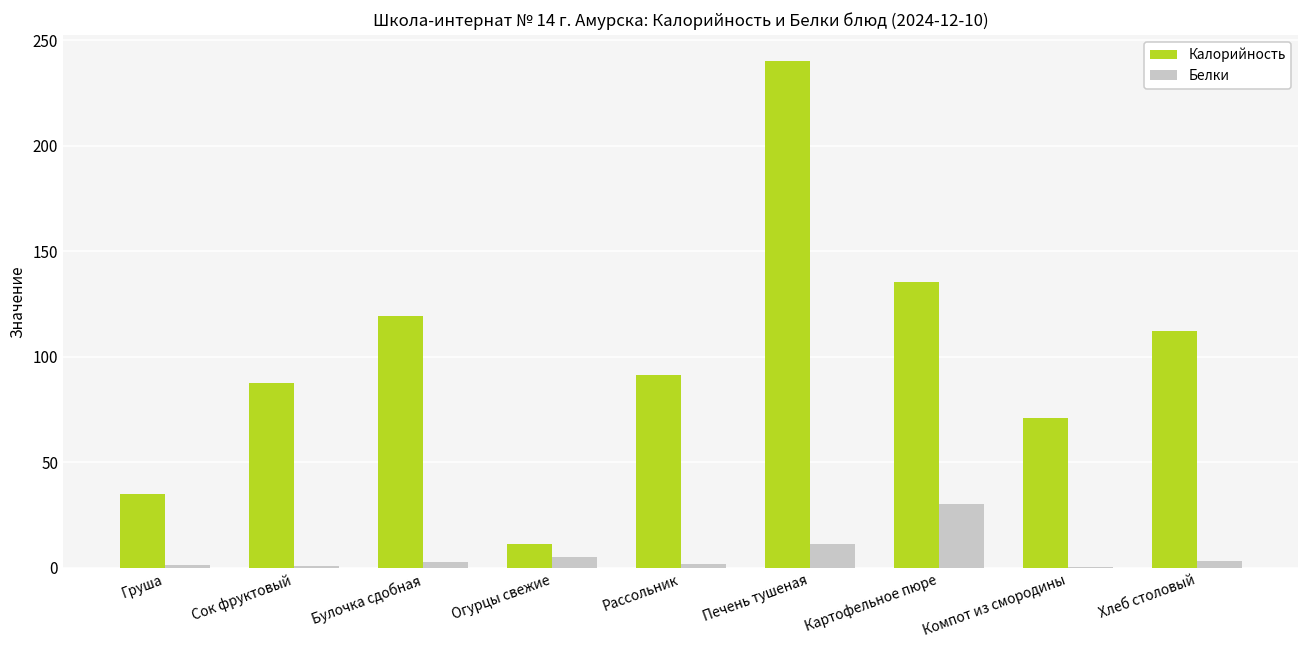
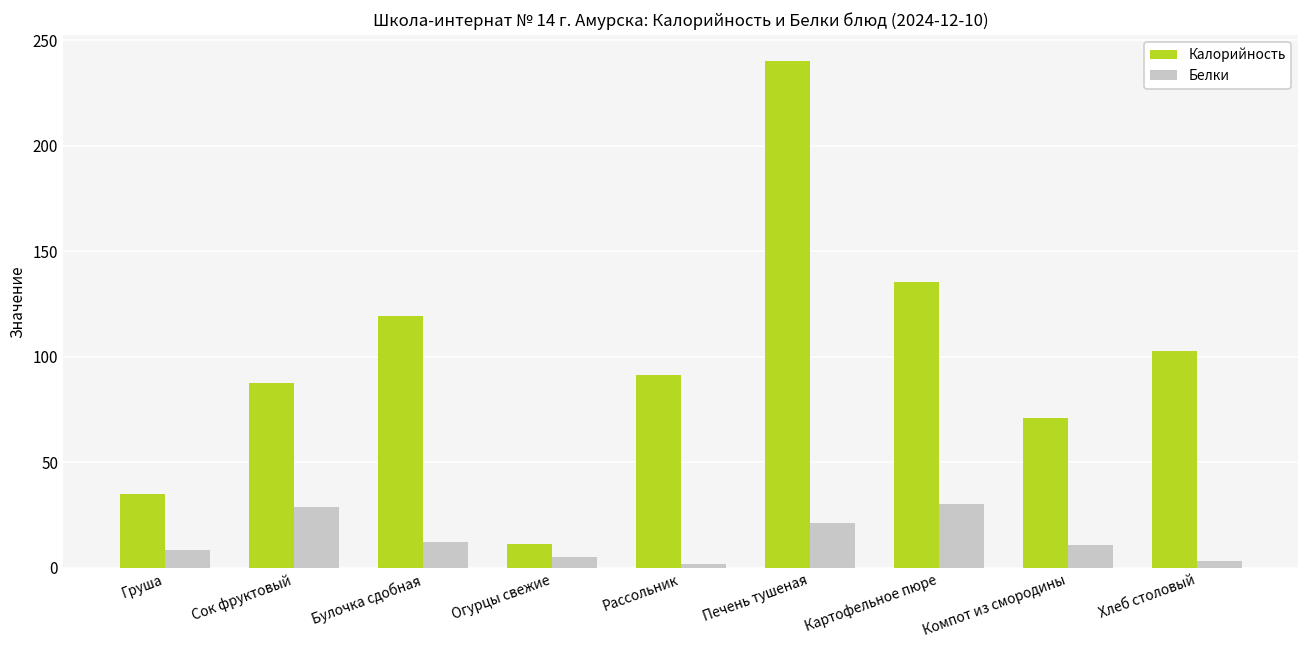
Белки, Груша: 1 -> 9
Белки, Сок фруктовый: 1 -> 29
Белки, Булочка сдобная: 3 -> 12
Белки, Печень тушеная: 11 -> 21
Белки, Компот из смородины: 0 -> 11
Калорийность, Хлеб столовый: 112 -> 103
